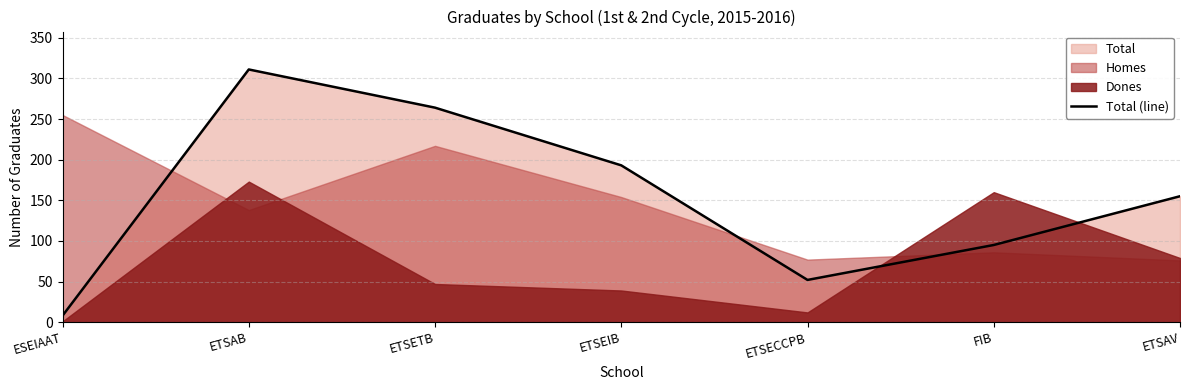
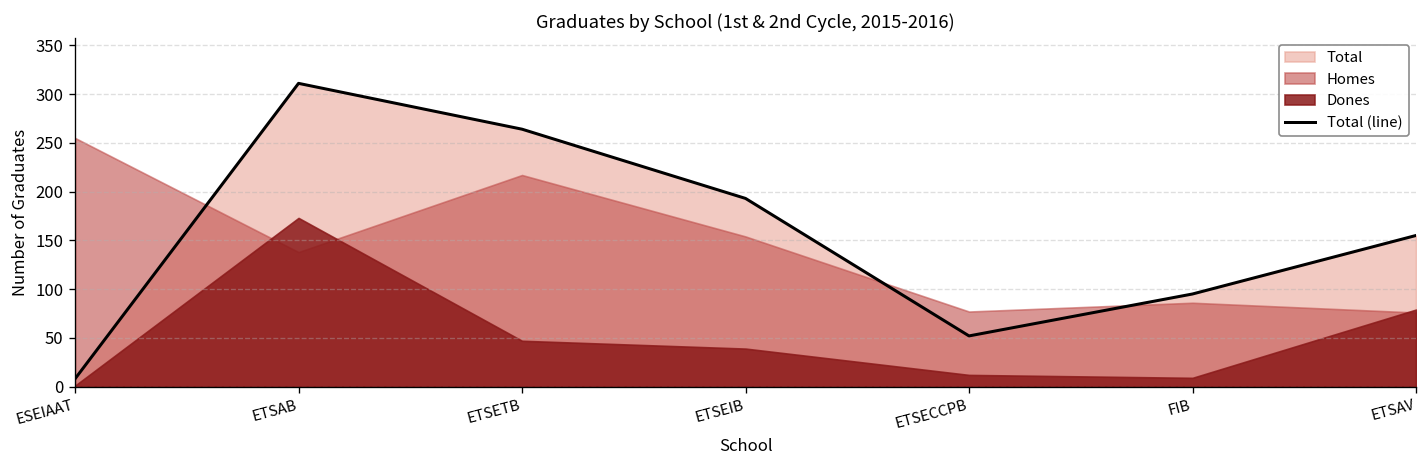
Dones, FIB: 160 -> 10
